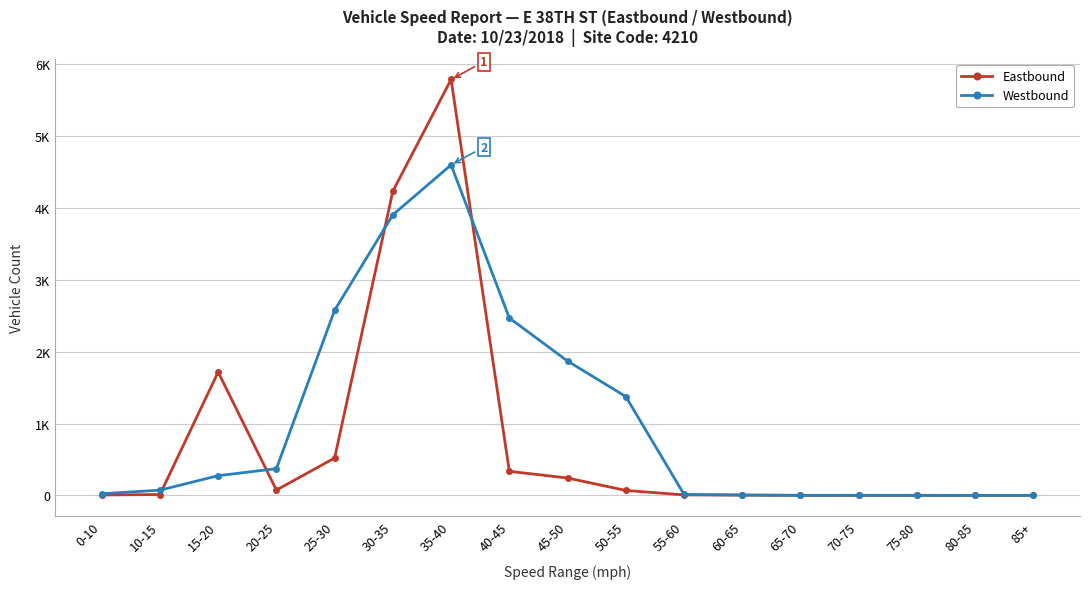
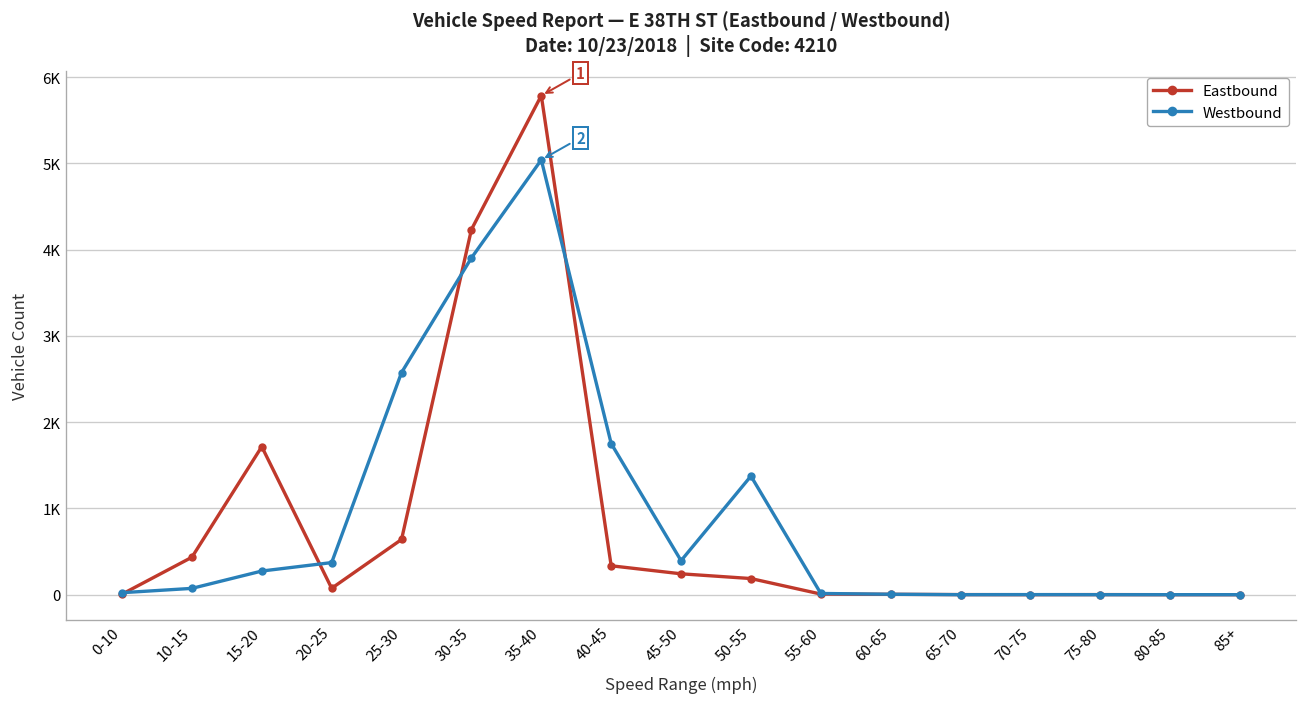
Eastbound, 10-15: 0 -> 400
Eastbound, 25-30: 500 -> 600
Westbound, 35-40: 4600 -> 5000
Westbound, 40-45: 2500 -> 1800
Westbound, 45-50: 1900 -> 400
Eastbound, 50-55: 100 -> 200
